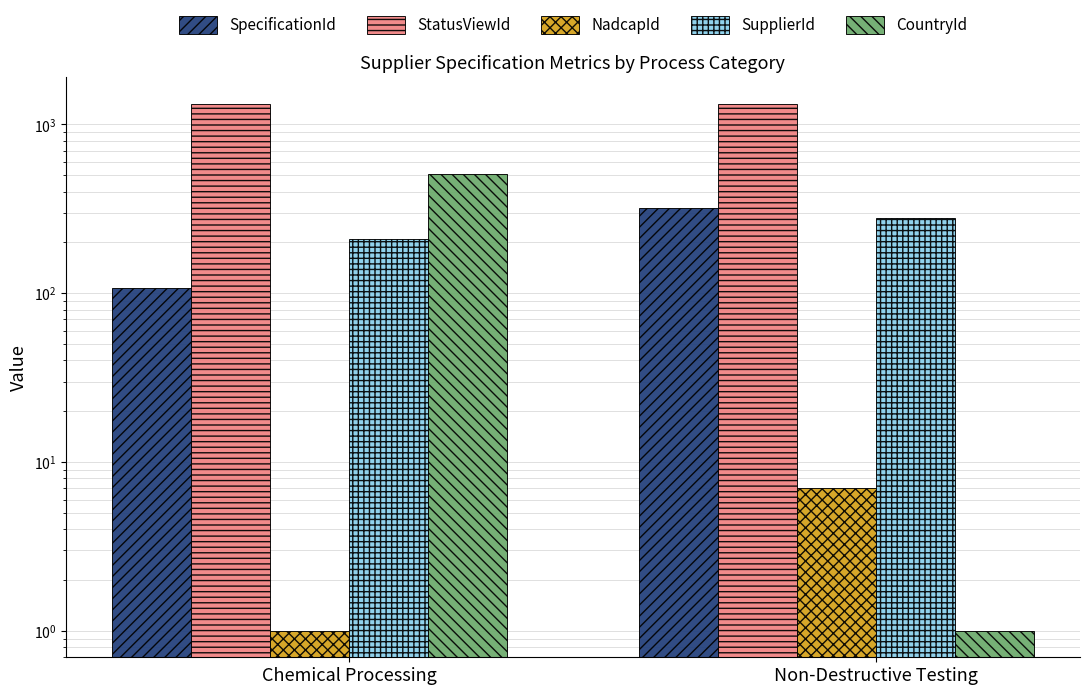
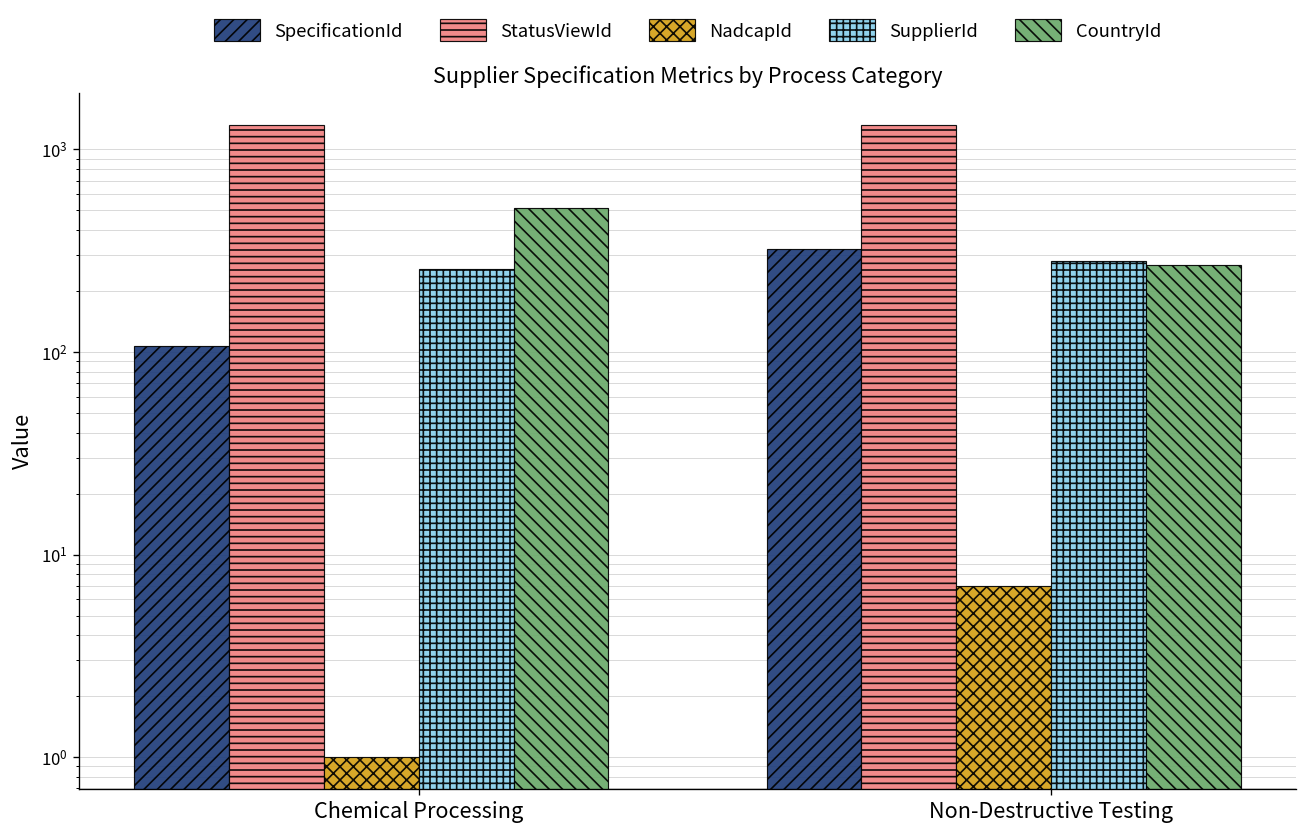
SupplierId, Chemical Processing: 210 -> 260
CountryId, Non-Destructive Testing: 1 -> 270
